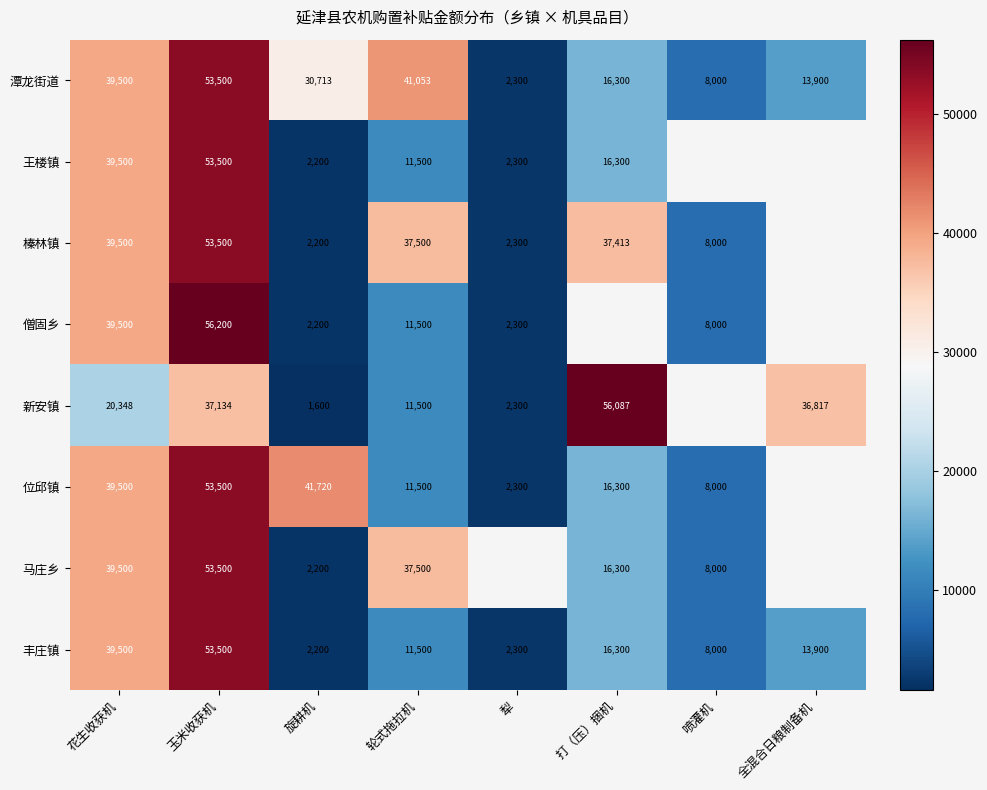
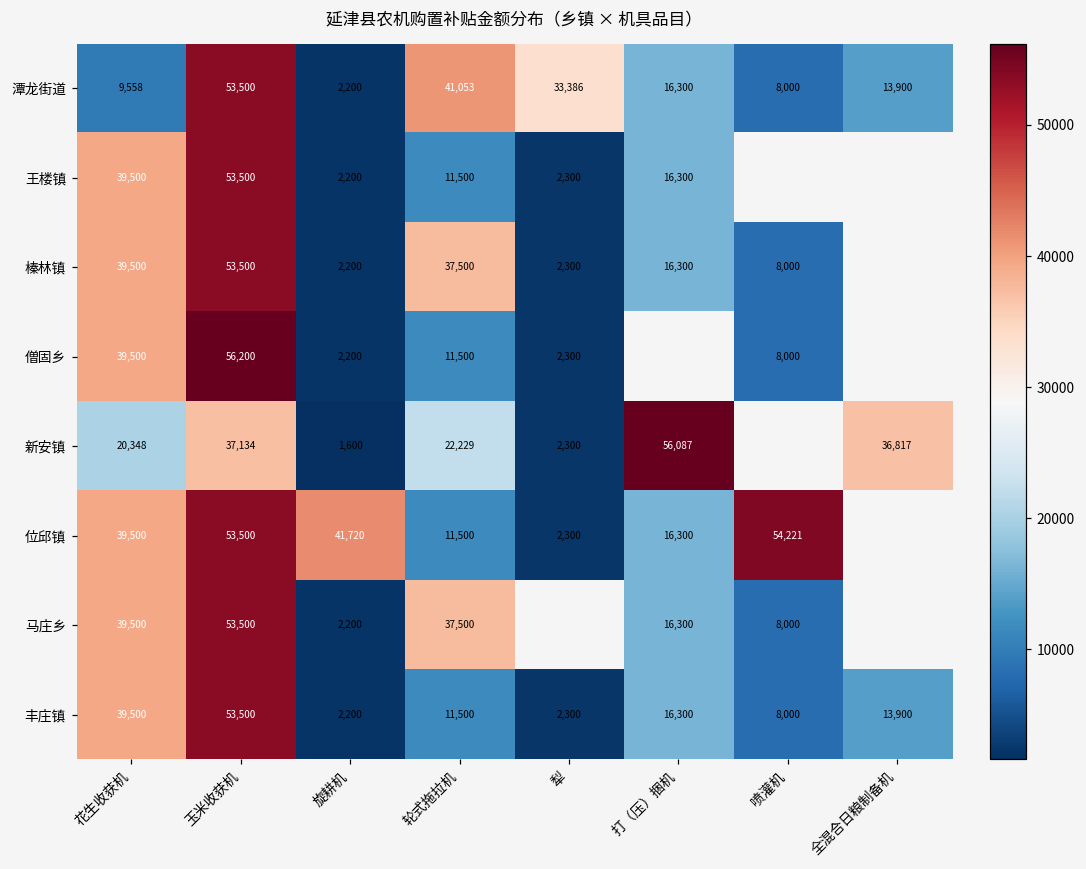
潭龙街道, 花生收获机: 39,500 -> 9,558
潭龙街道, 旋耕机: 30,713 -> 2,200
潭龙街道, 犁: 2,300 -> 33,386
榛林镇, 打（压）捆机: 37,413 -> 16,300
新安镇, 轮式拖拉机: 11,500 -> 22,229
位邱镇, 喷灌机: 8,000 -> 54,221
